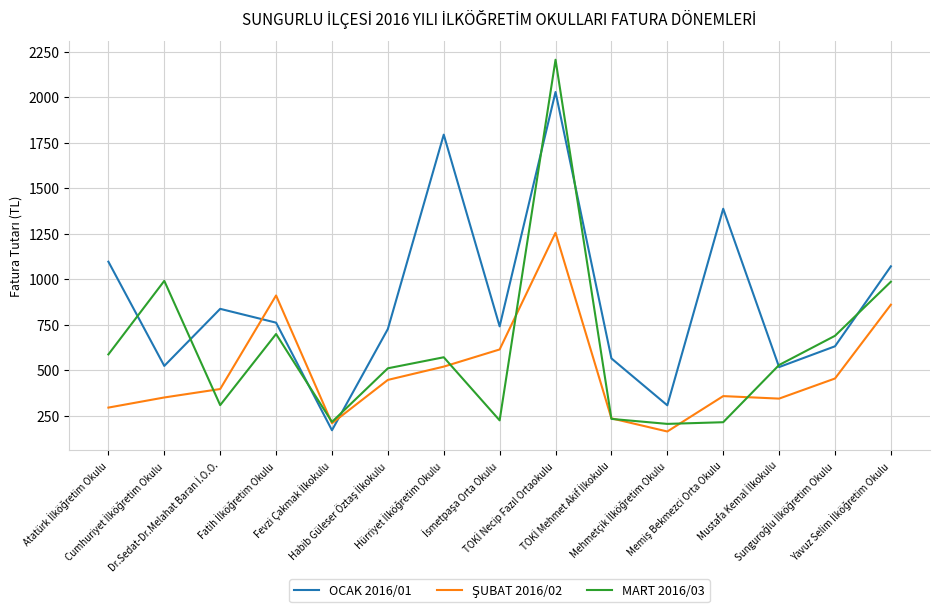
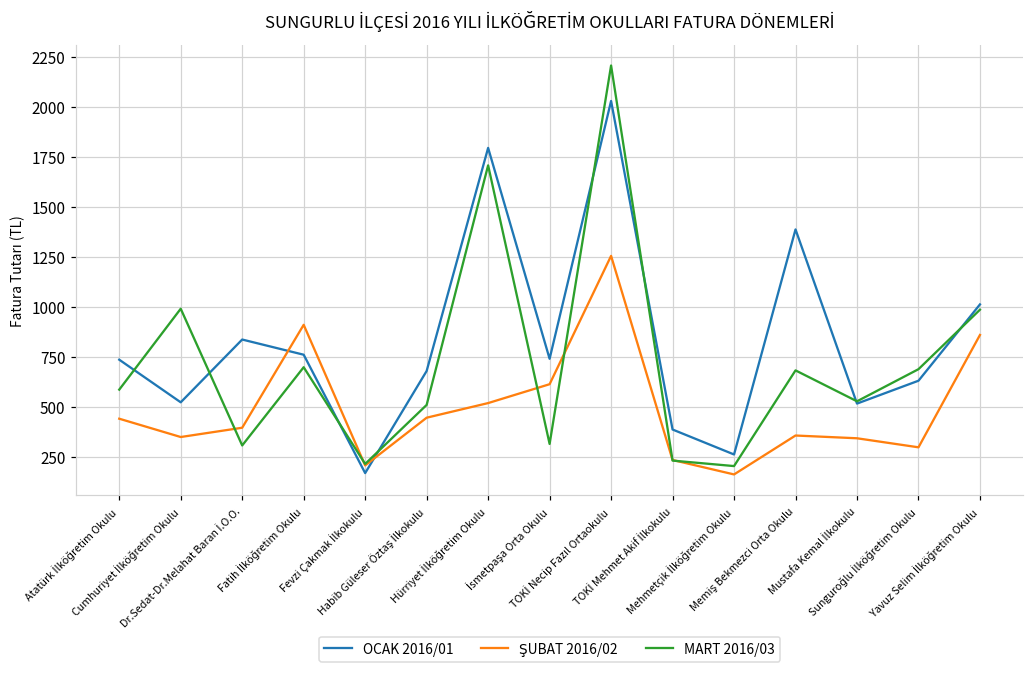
OCAK 2016/01, Atatürk İlköğretim Okulu: 1100 -> 740
ŞUBAT 2016/02, Atatürk İlköğretim Okulu: 290 -> 440
OCAK 2016/01, Habib Güleser Öztaş İlkokulu: 730 -> 680
MART 2016/03, Hürriyet İlköğretim Okulu: 570 -> 1710
MART 2016/03, İsmetpaşa Orta Okulu: 220 -> 310
OCAK 2016/01, TOKİ Mehmet Akif İlkokulu: 560 -> 390
OCAK 2016/01, Mehmetçik İlköğretim Okulu: 310 -> 260
MART 2016/03, Memiş Bekmezci Orta Okulu: 210 -> 680
ŞUBAT 2016/02, Sunguroğlu İlköğretim Okulu: 450 -> 300
OCAK 2016/01, Yavuz Selim İlköğretim Okulu: 1070 -> 1010
